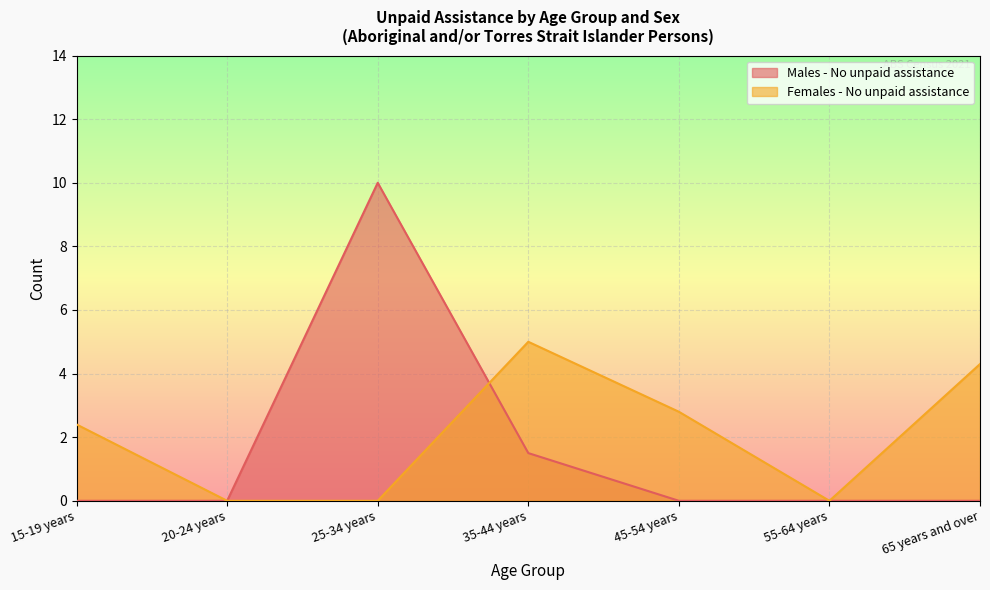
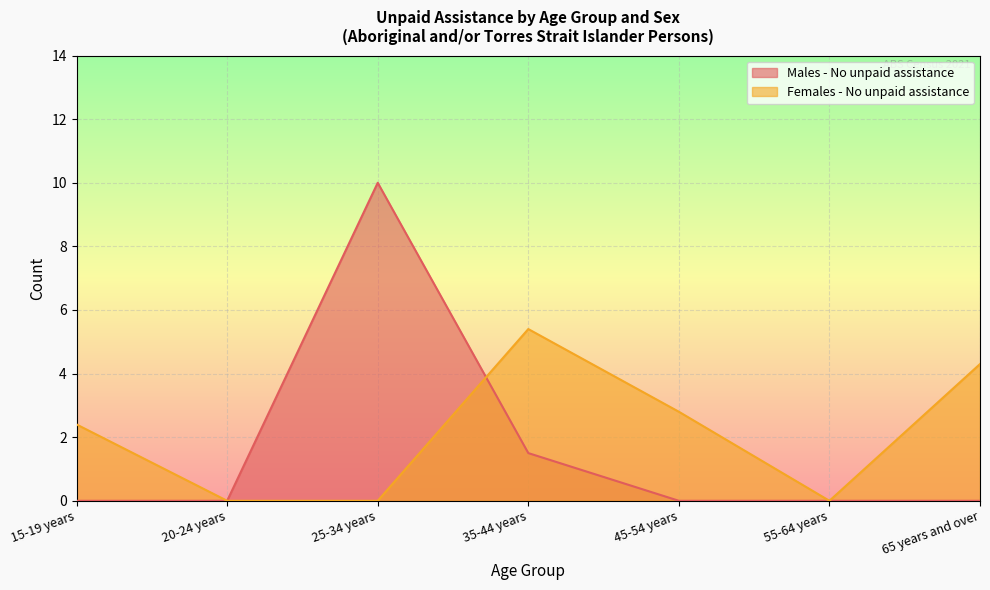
Females - No unpaid assistance, 35-44 years: 5.0 -> 5.4
